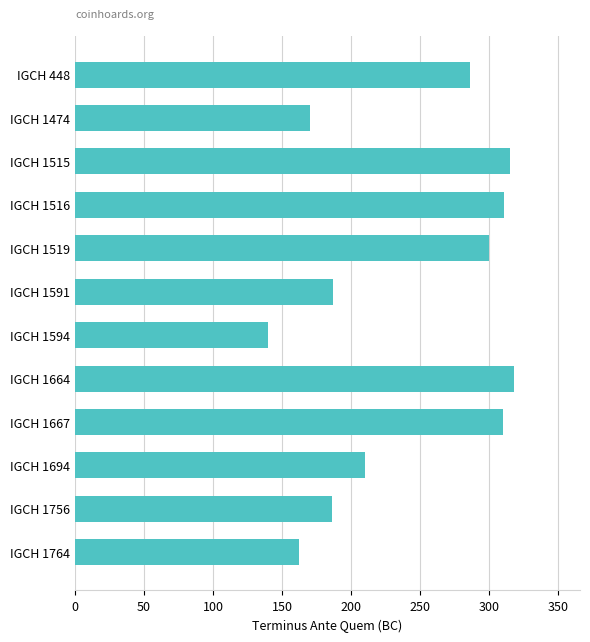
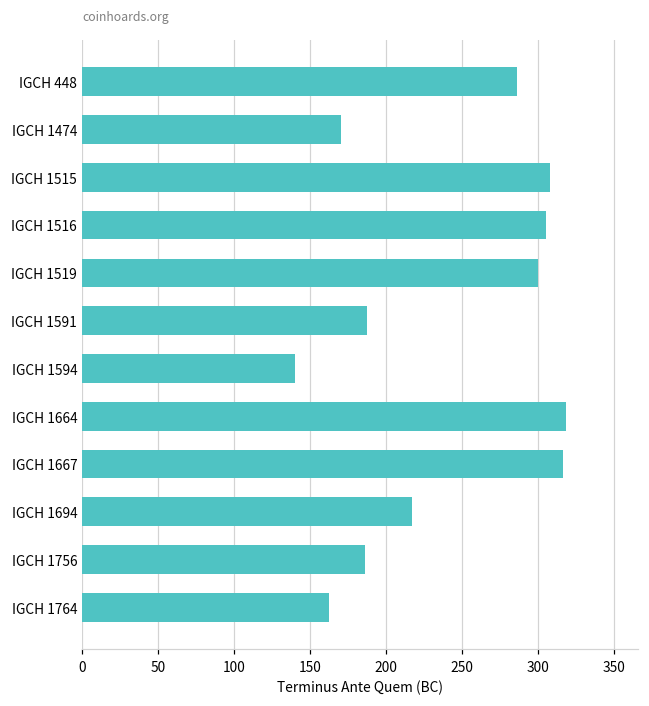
IGCH 1515: 315 -> 308
IGCH 1516: 311 -> 305
IGCH 1667: 310 -> 316
IGCH 1694: 210 -> 217
